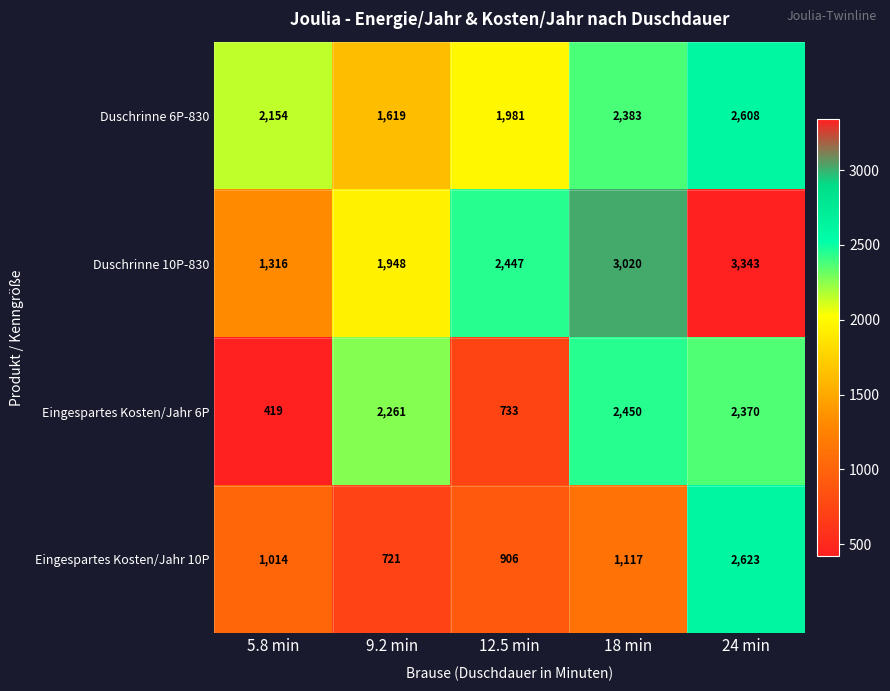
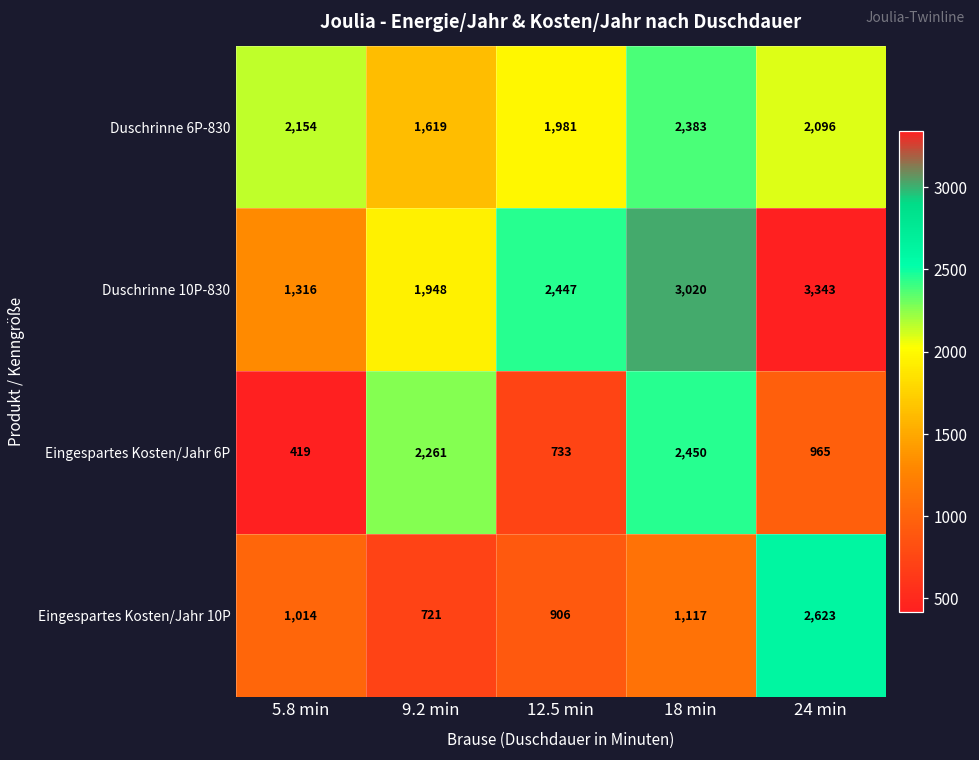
Duschrinne 6P-830, 24 min: 2,608 -> 2,096
Eingespartes Kosten/Jahr 6P, 24 min: 2,370 -> 965
